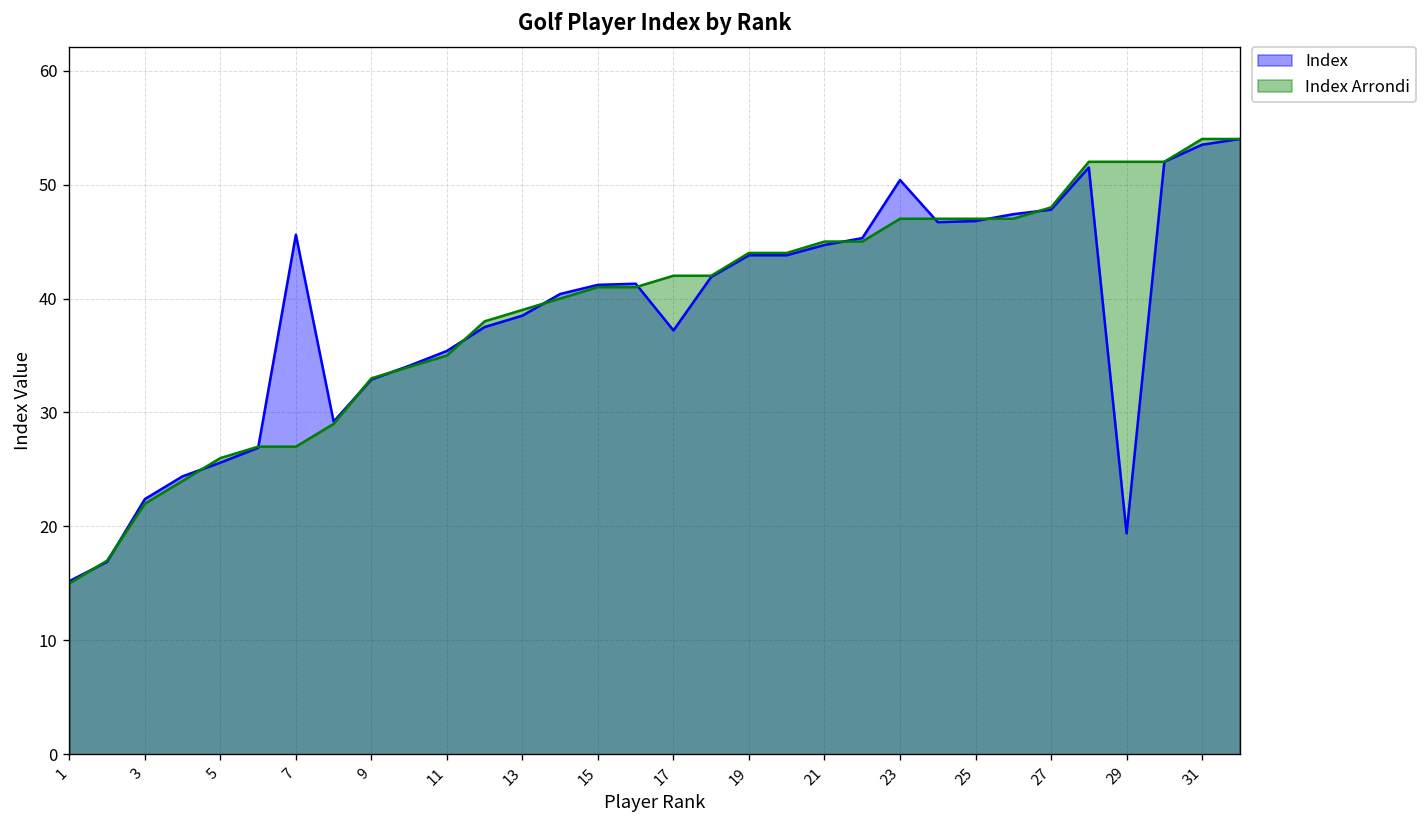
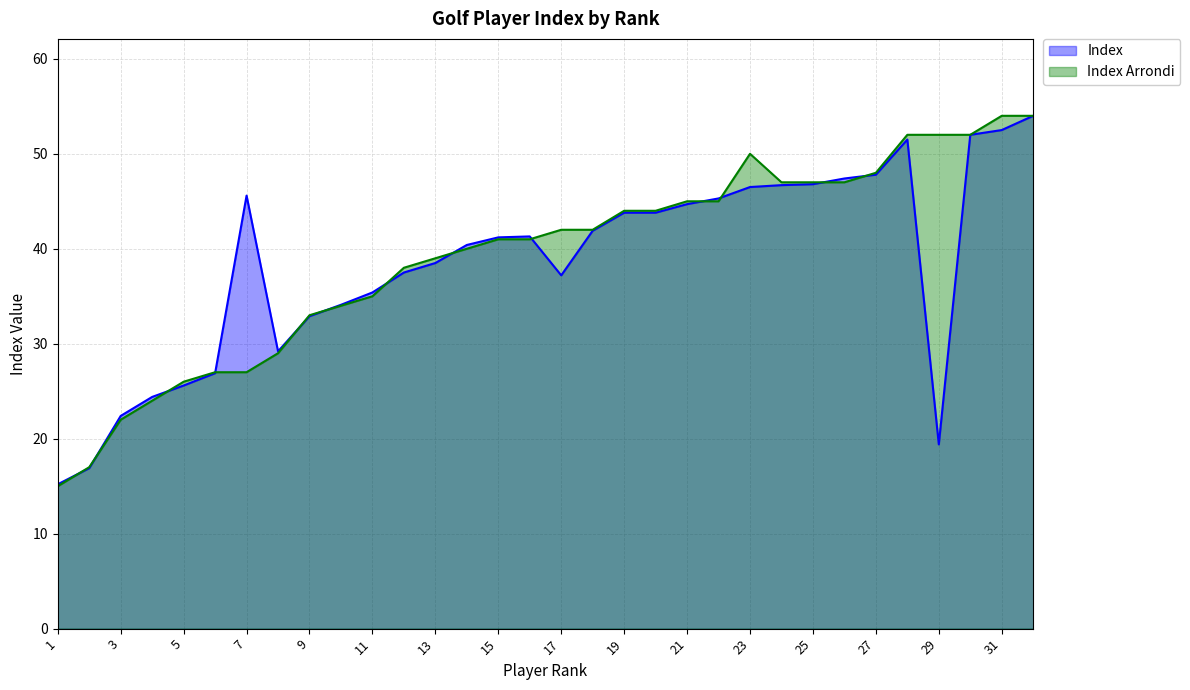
Index, 23: 50 -> 47
Index Arrondi, 23: 47 -> 50
Index, 31: 54 -> 53
